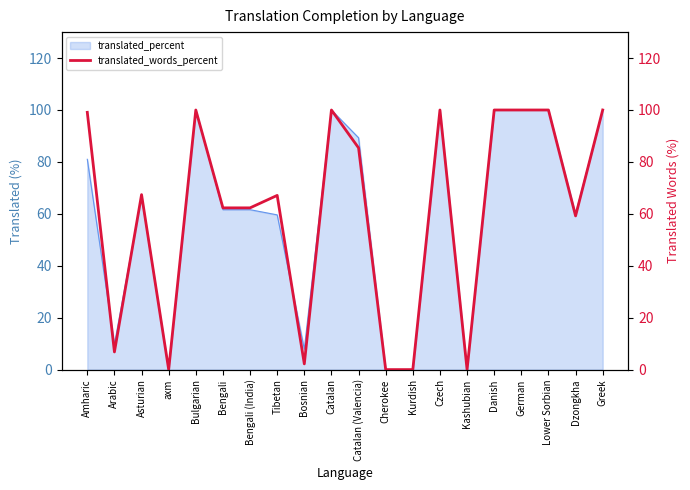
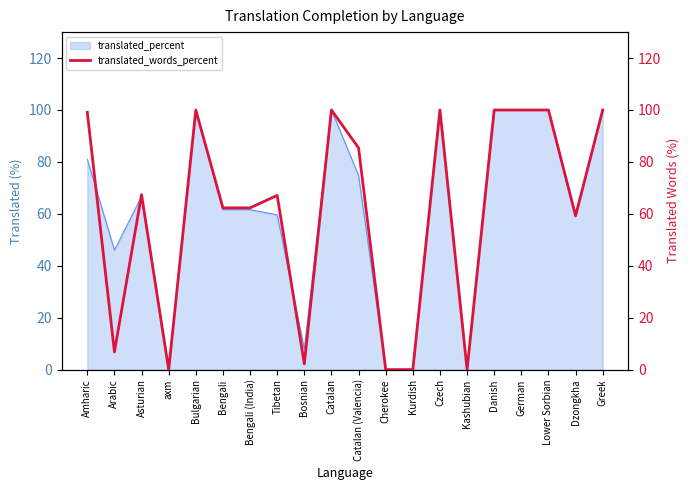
translated_percent, Arabic: 10 -> 46
translated_percent, Catalan (Valencia): 89 -> 75
